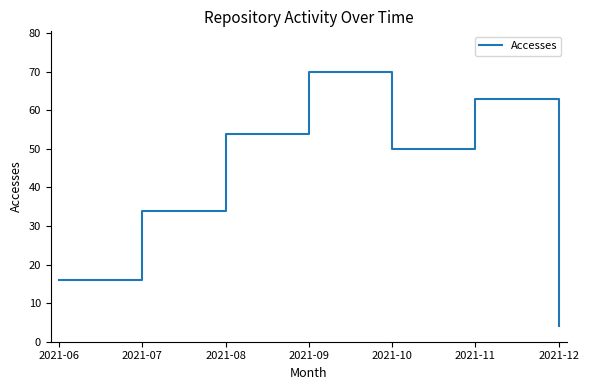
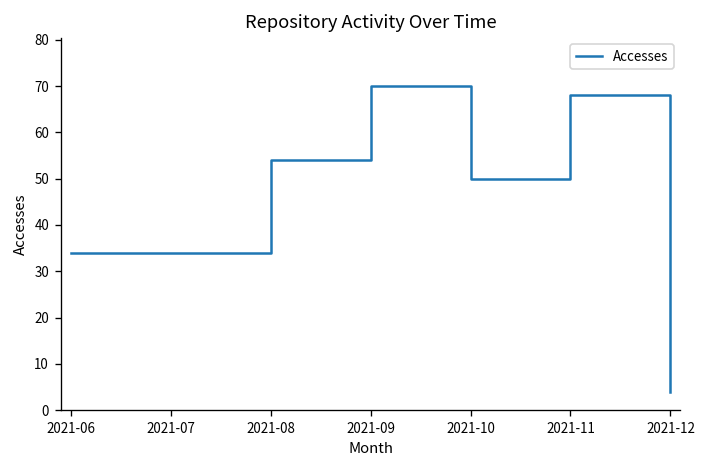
2021-06: 16 -> 34
2021-11: 63 -> 68
